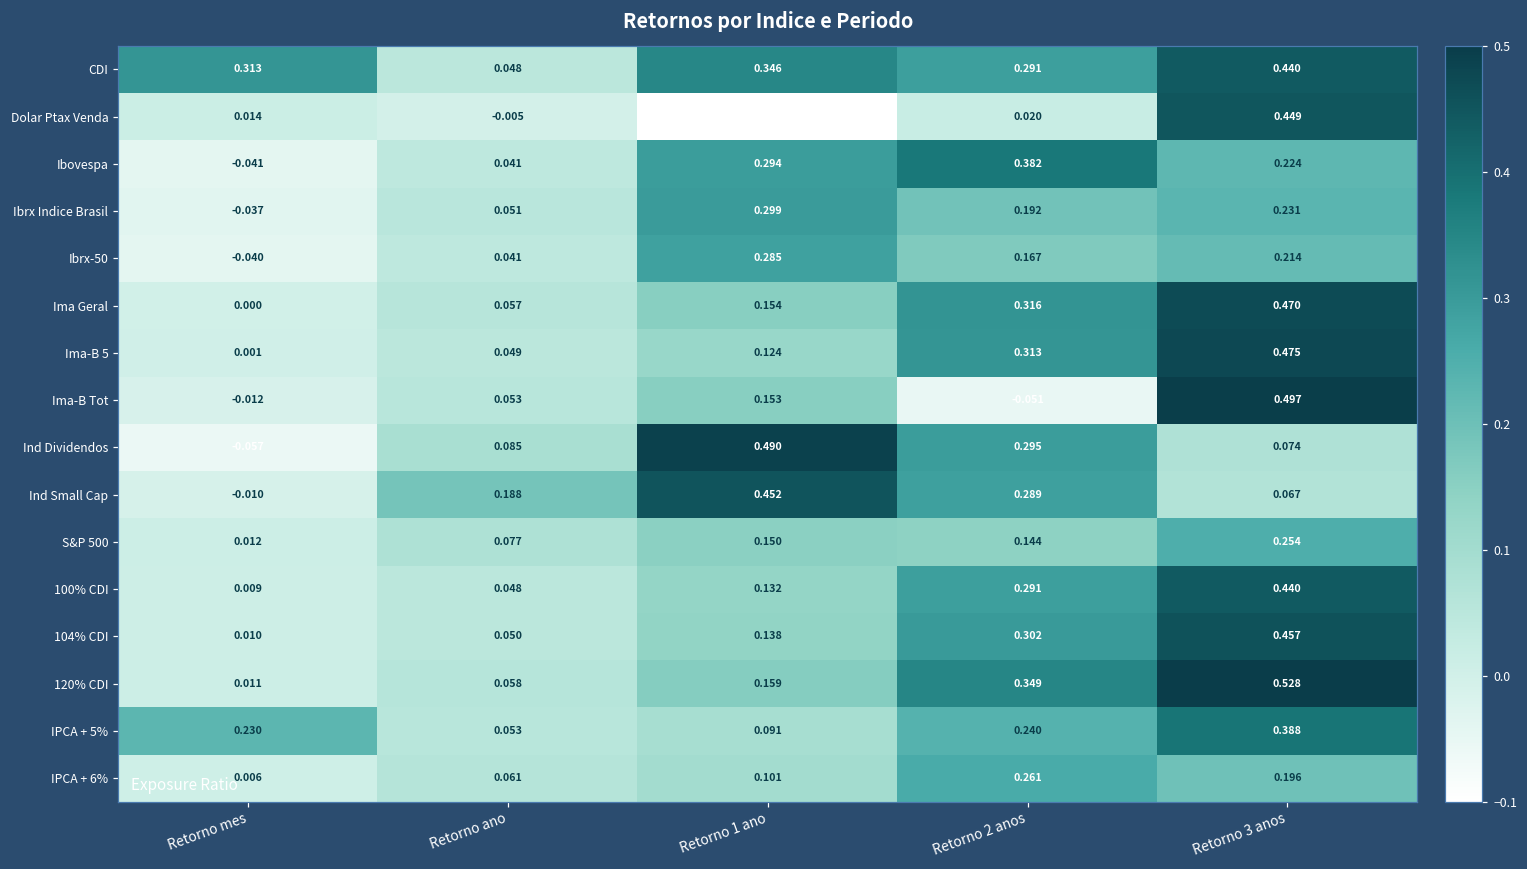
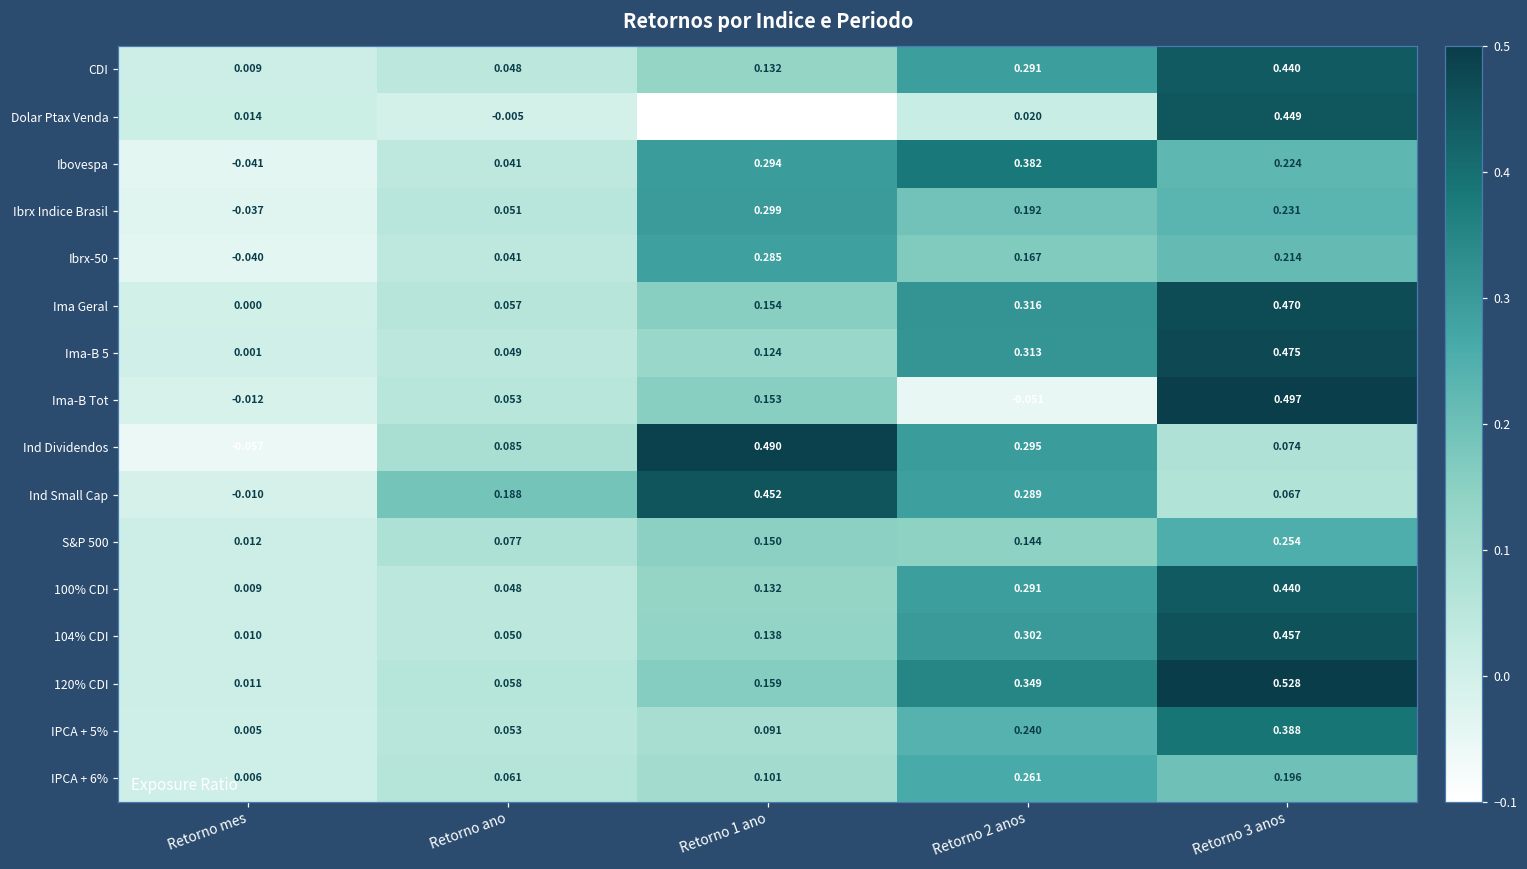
CDI, Retorno mes: 0.313 -> 0.009
CDI, Retorno 1 ano: 0.346 -> 0.132
IPCA + 5%, Retorno mes: 0.230 -> 0.005
